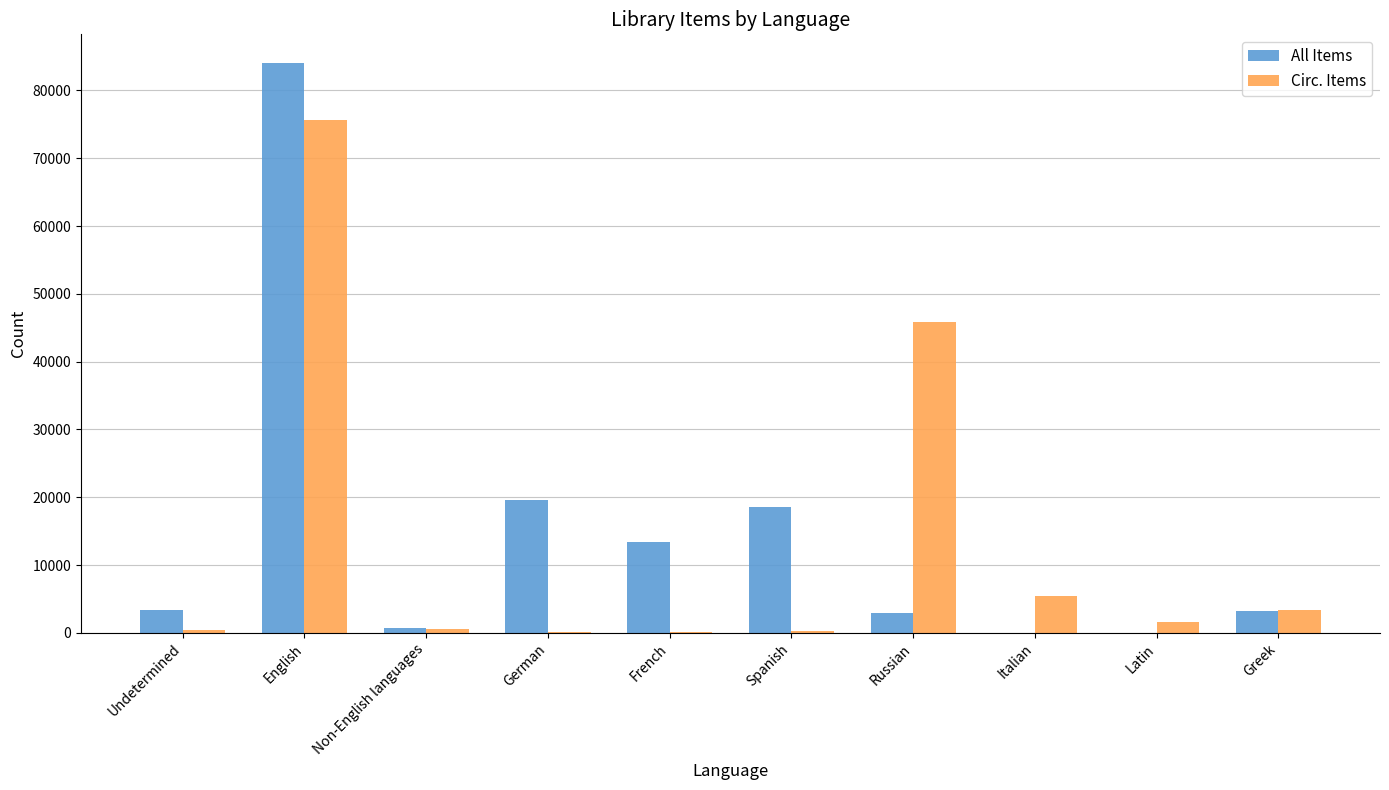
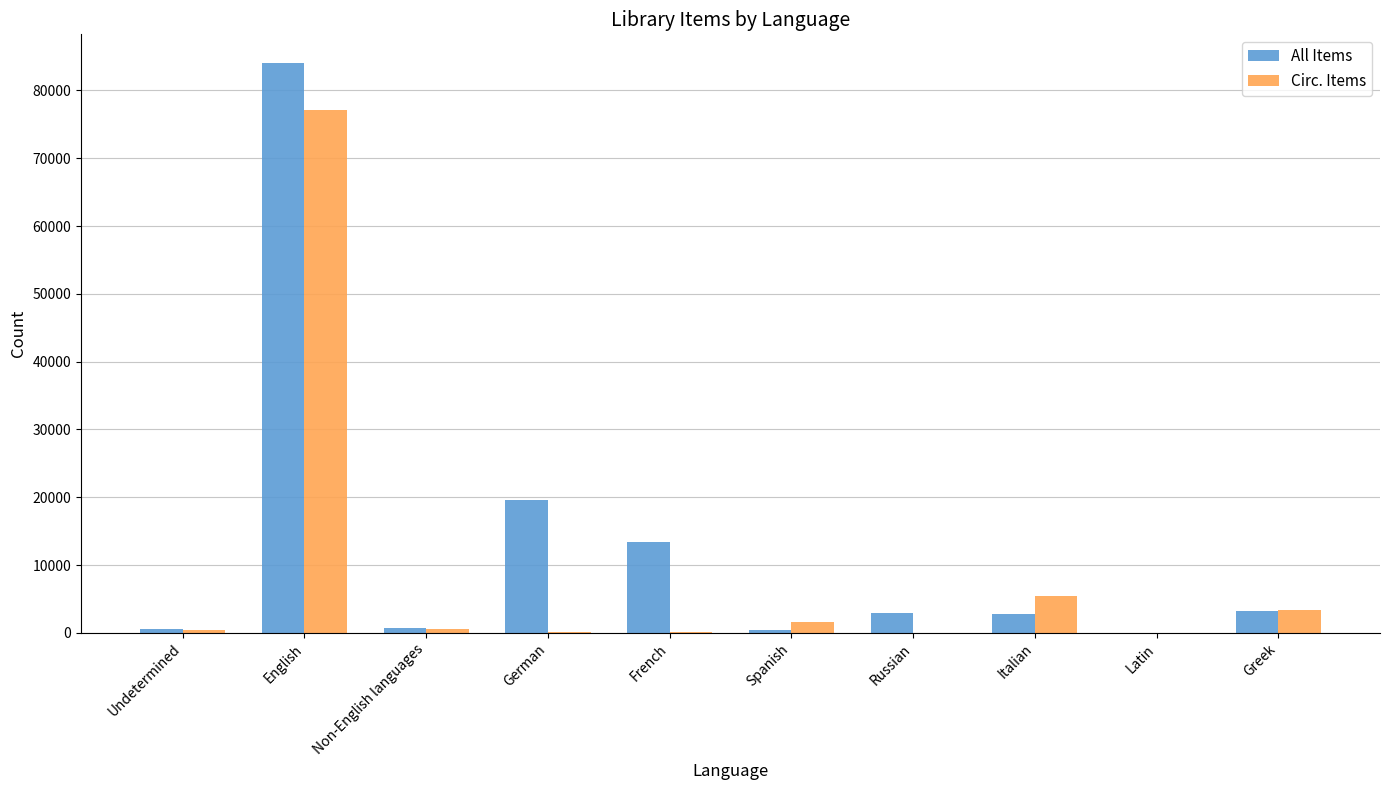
All Items, Undetermined: 3000 -> 1000
Circ. Items, English: 76000 -> 77000
All Items, Spanish: 19000 -> 0
Circ. Items, Spanish: 0 -> 2000
Circ. Items, Russian: 46000 -> 0
All Items, Italian: 0 -> 3000
Circ. Items, Latin: 2000 -> 0
